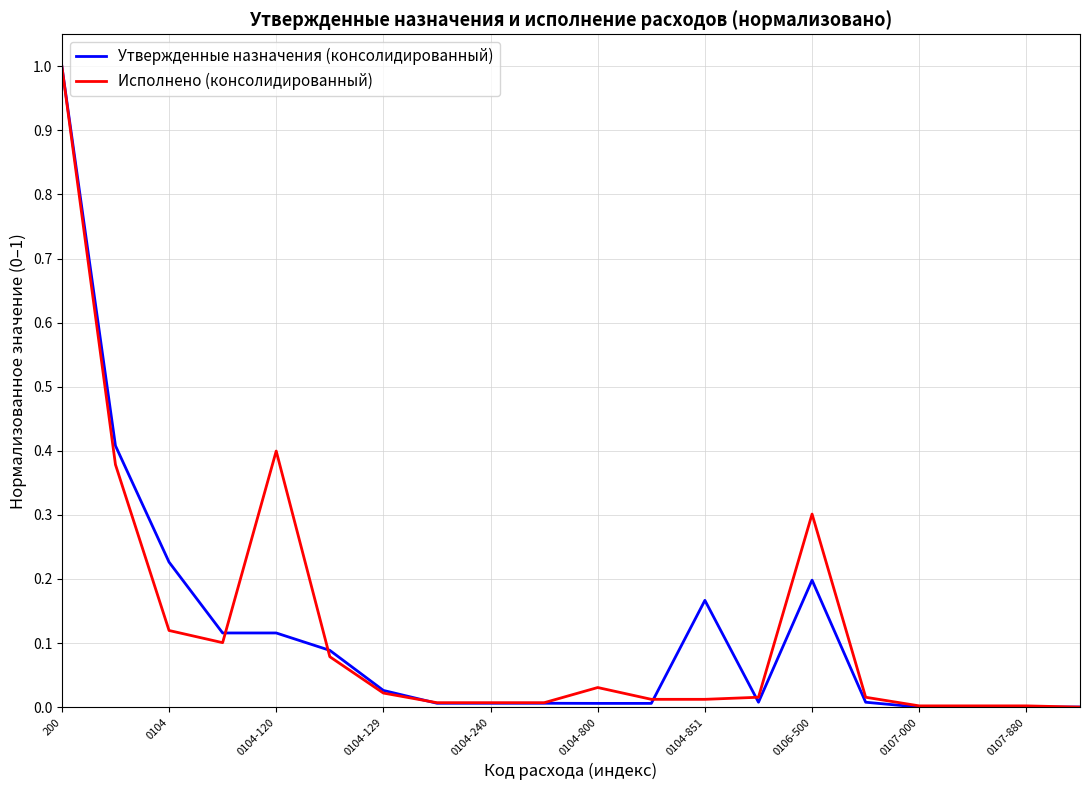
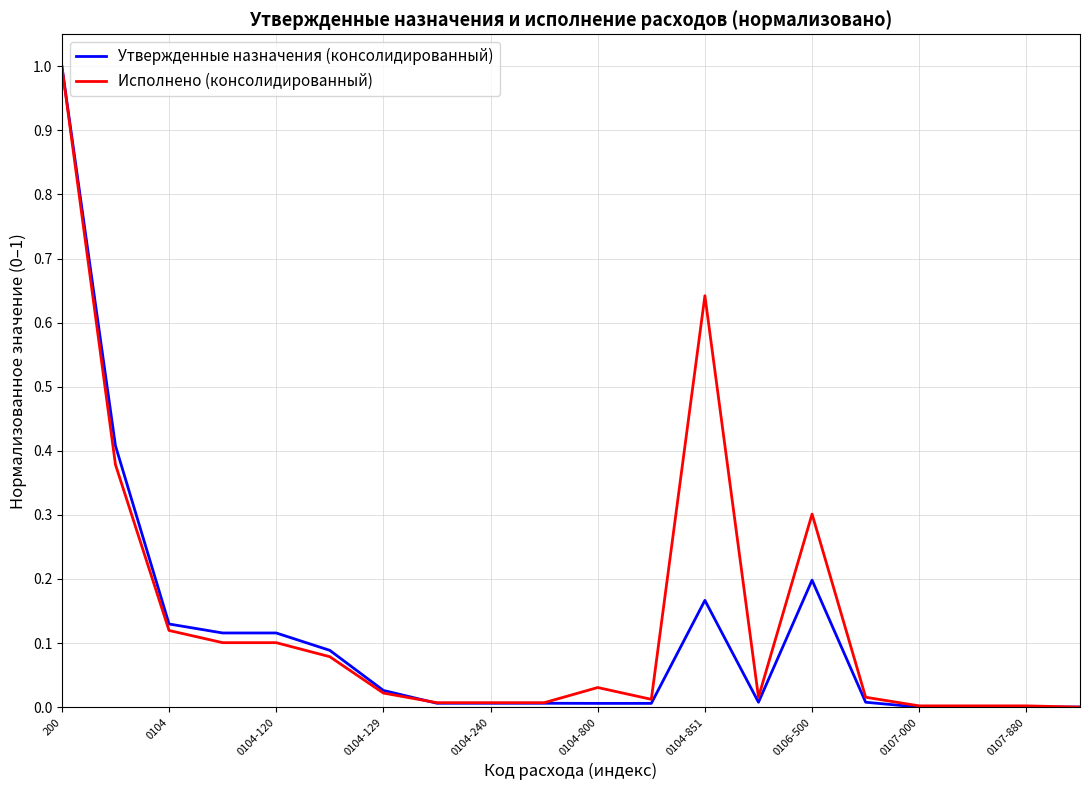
Утвержденные назначения (консолидированный), 0104: 0.23 -> 0.13
Исполнено (консолидированный), 0104-120: 0.40 -> 0.10
Исполнено (консолидированный), 0104-851: 0.01 -> 0.64
